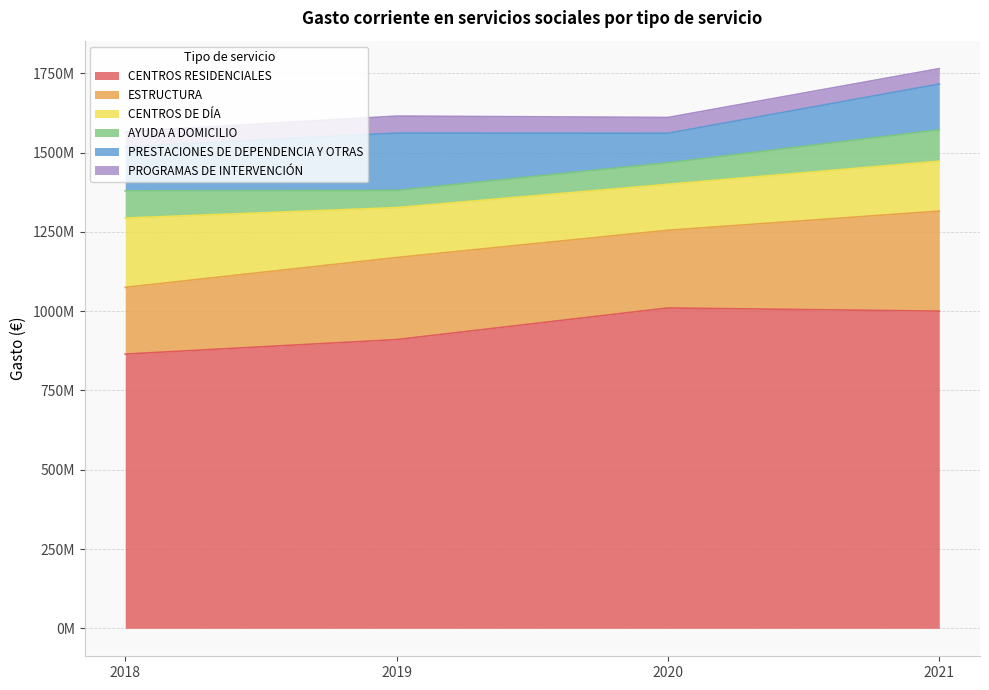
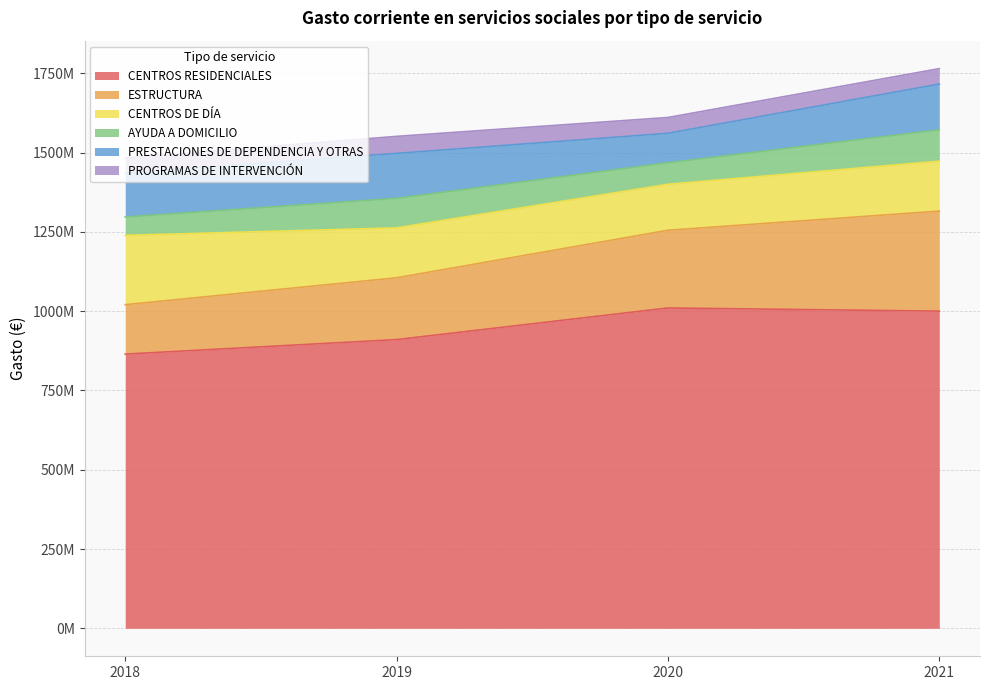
ESTRUCTURA, 2018: 210000000 -> 160000000
AYUDA A DOMICILIO, 2018: 90000000 -> 60000000
ESTRUCTURA, 2019: 260000000 -> 190000000
AYUDA A DOMICILIO, 2019: 50000000 -> 90000000
PRESTACIONES DE DEPENDENCIA Y OTRAS, 2019: 180000000 -> 140000000
